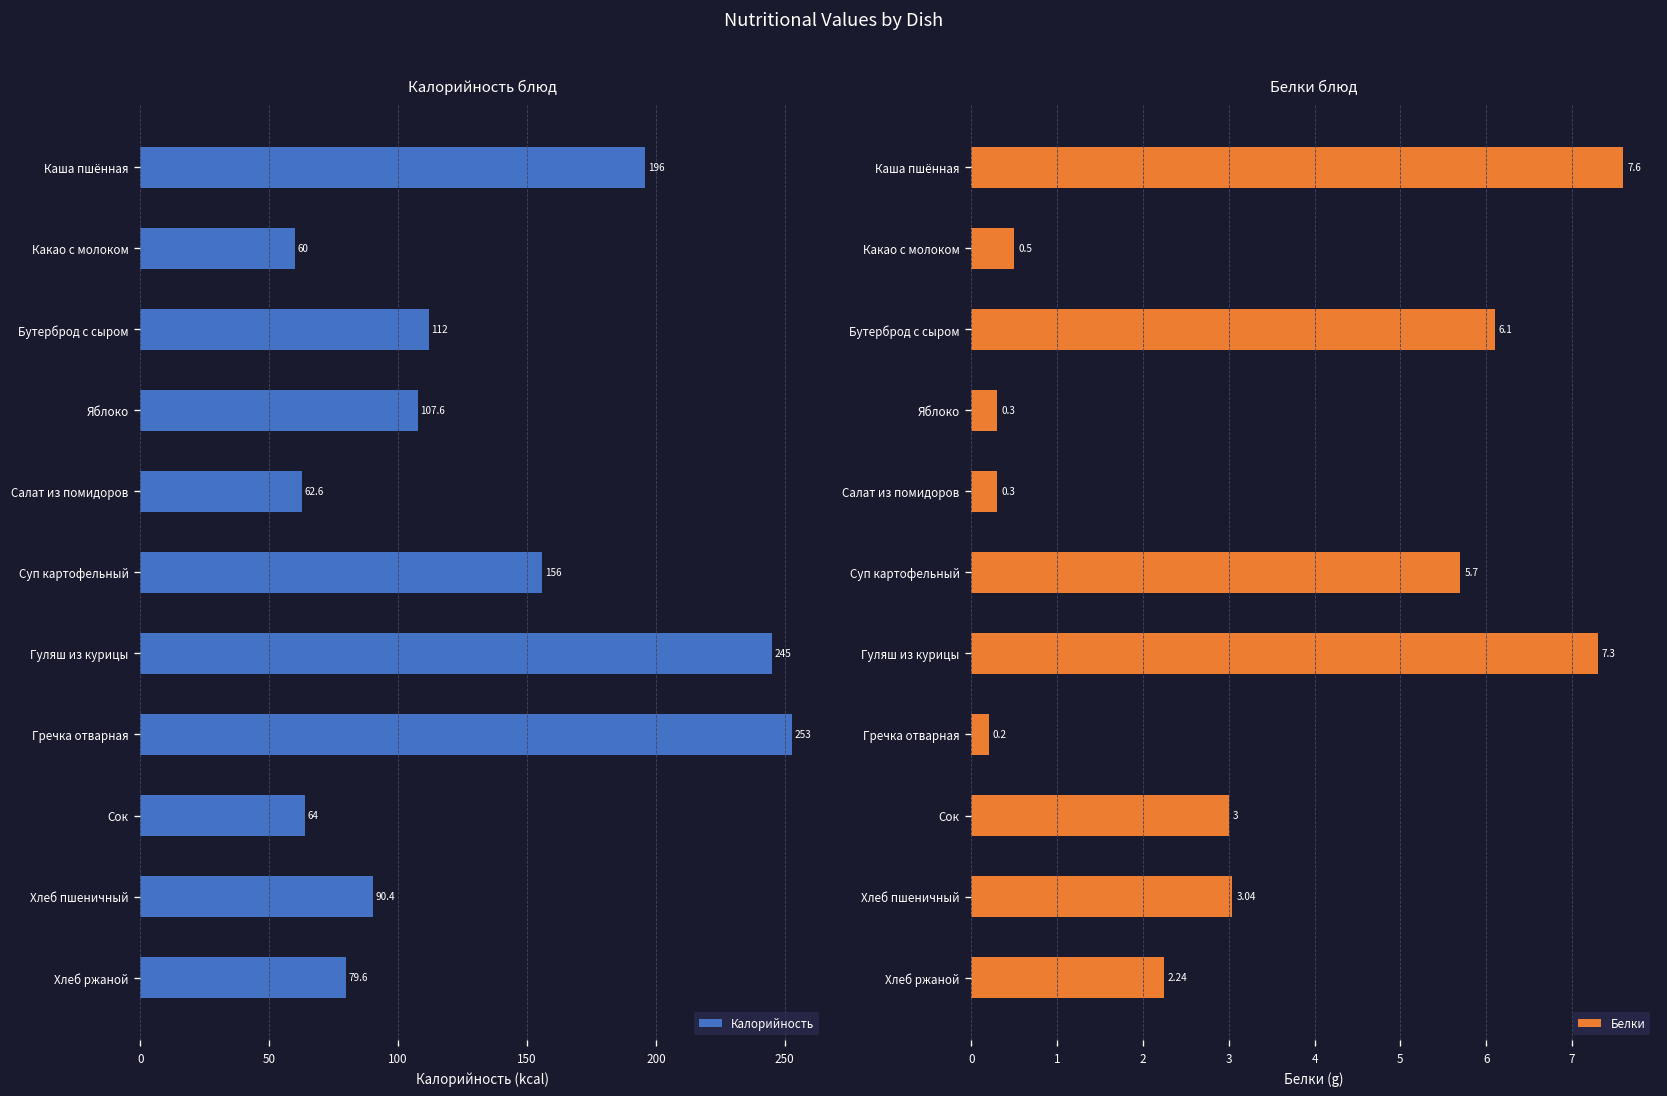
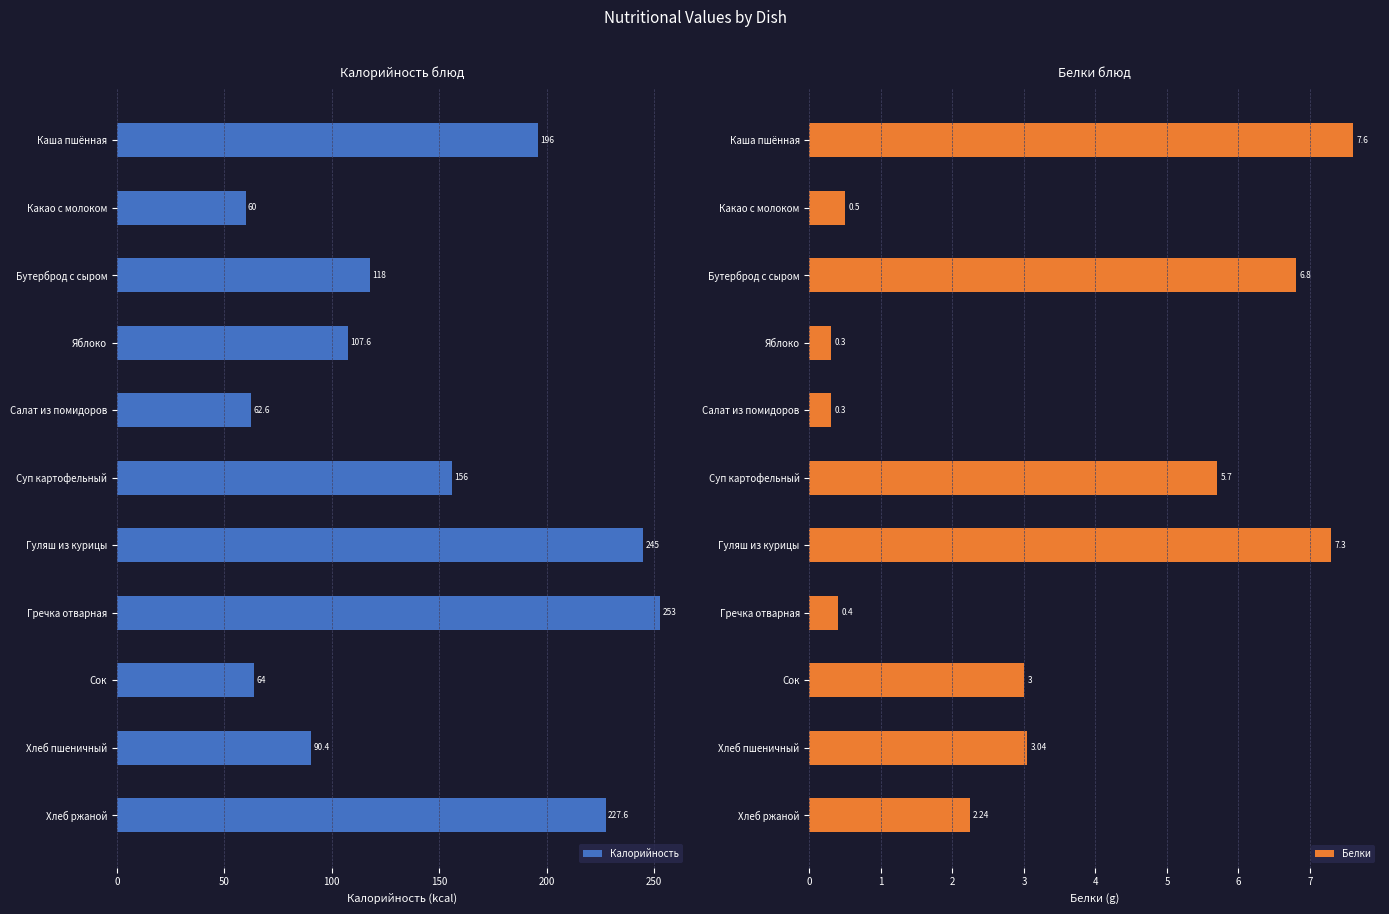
Калорийность блюд, Бутерброд с сыром: 112 -> 118
Калорийность блюд, Хлеб ржаной: 79.6 -> 227.6
Белки блюд, Бутерброд с сыром: 6.1 -> 6.8
Белки блюд, Гречка отварная: 0.2 -> 0.4
